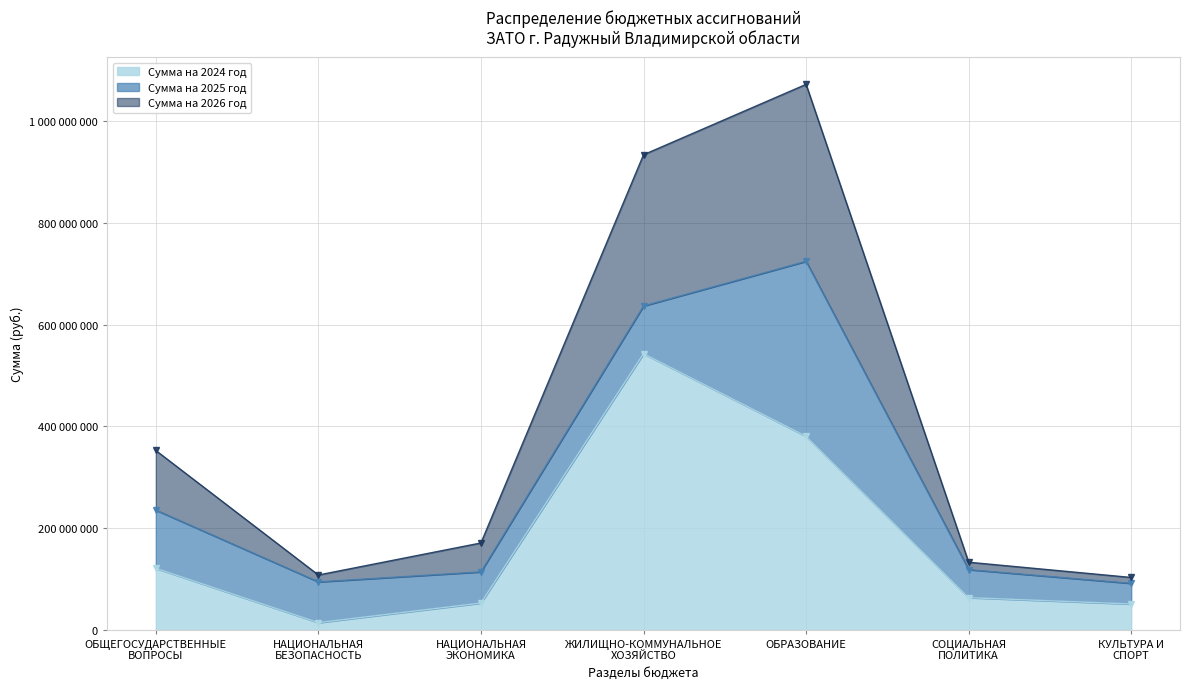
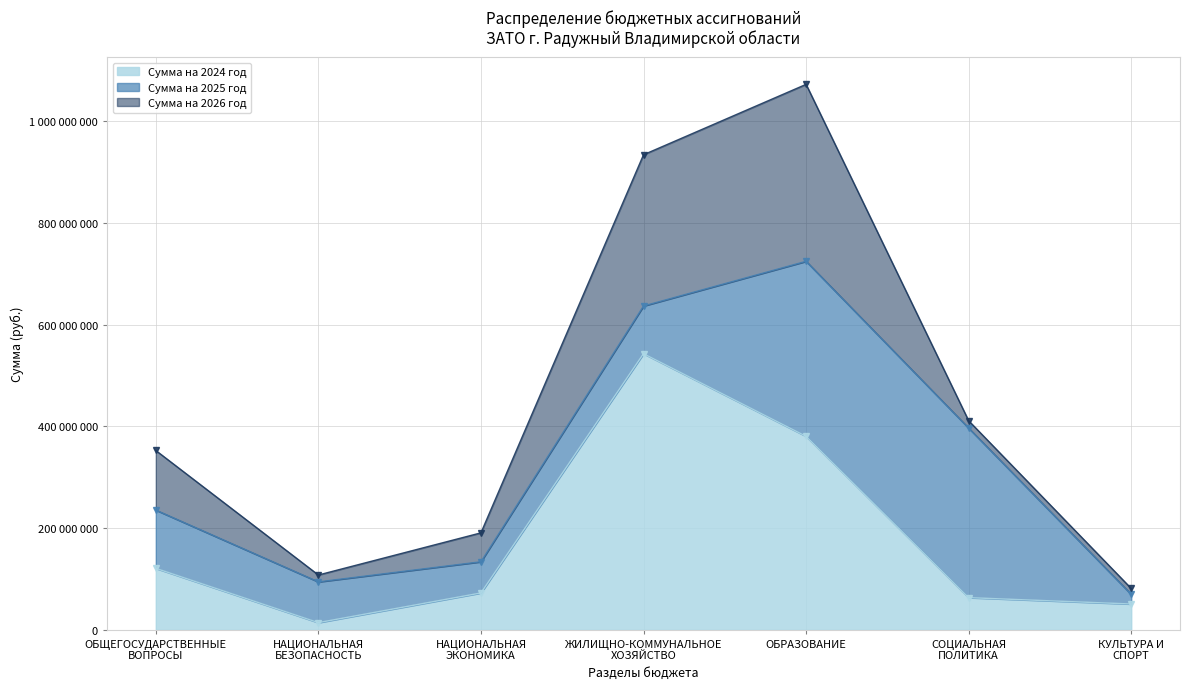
Сумма на 2024 год, НАЦИОНАЛЬНАЯ ЭКОНОМИКА: 50000000 -> 70000000
Сумма на 2025 год, СОЦИАЛЬНАЯ ПОЛИТИКА: 60000000 -> 330000000
Сумма на 2025 год, КУЛЬТУРА И СПОРТ: 40000000 -> 20000000
